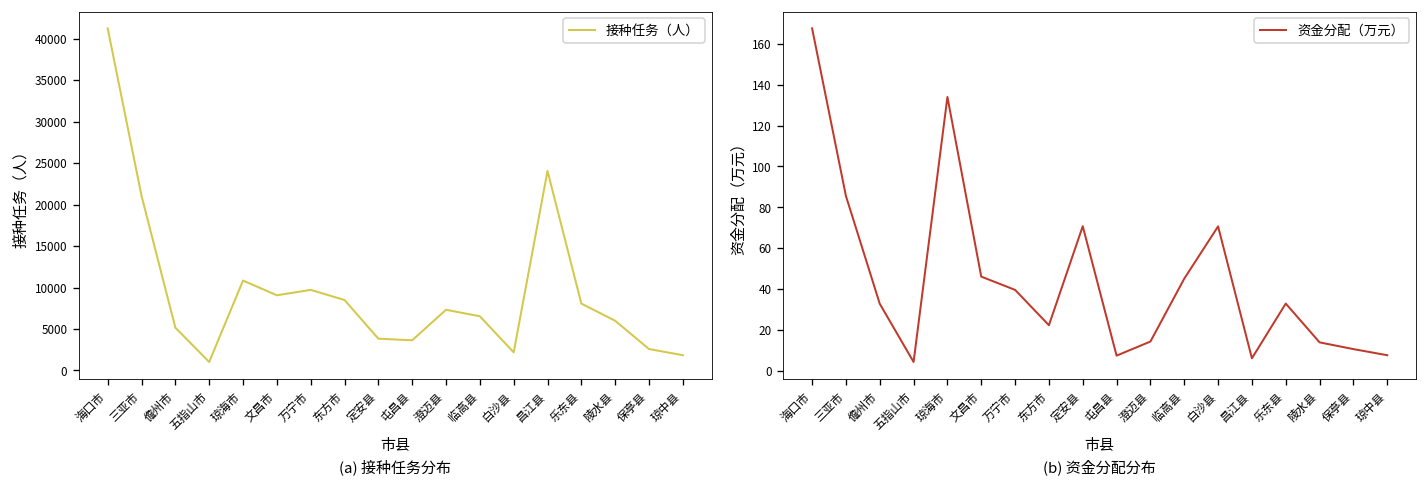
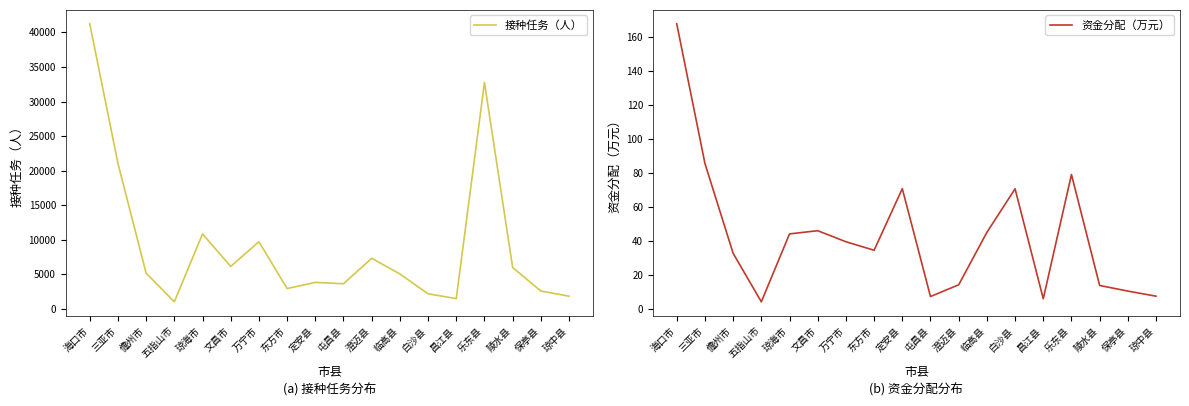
(a) 接种任务分布, 文昌市: 9000 -> 6000
(a) 接种任务分布, 东方市: 8000 -> 3000
(a) 接种任务分布, 临高县: 7000 -> 5000
(a) 接种任务分布, 昌江县: 24000 -> 1000
(a) 接种任务分布, 乐东县: 8000 -> 33000
(b) 资金分配分布, 琼海市: 134 -> 44
(b) 资金分配分布, 东方市: 22 -> 35
(b) 资金分配分布, 乐东县: 33 -> 79
